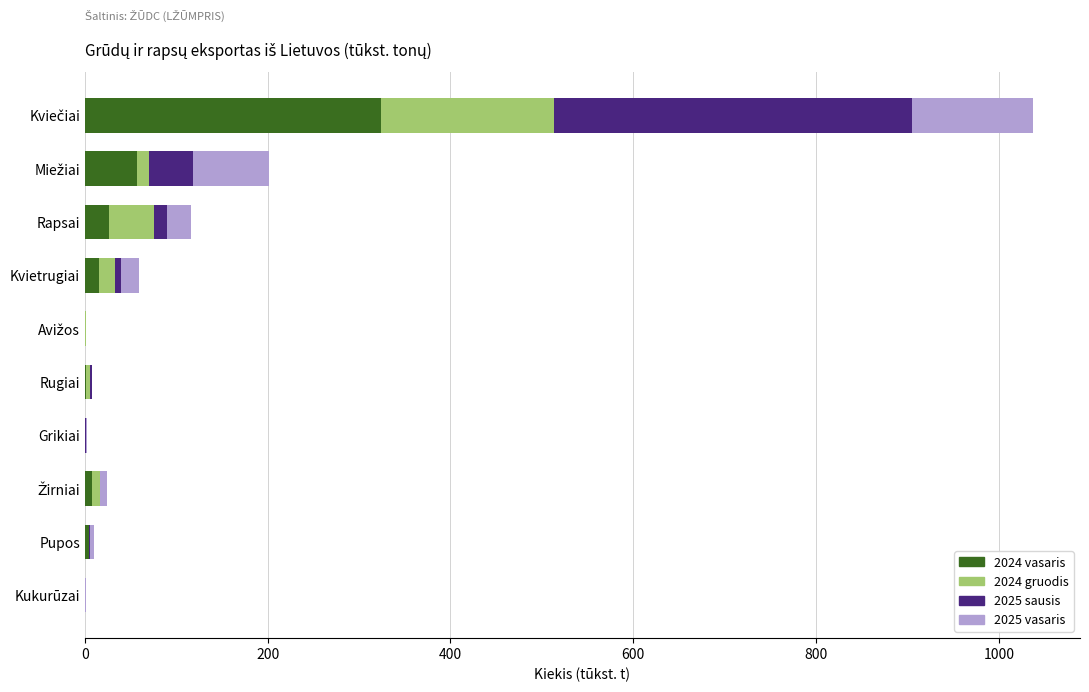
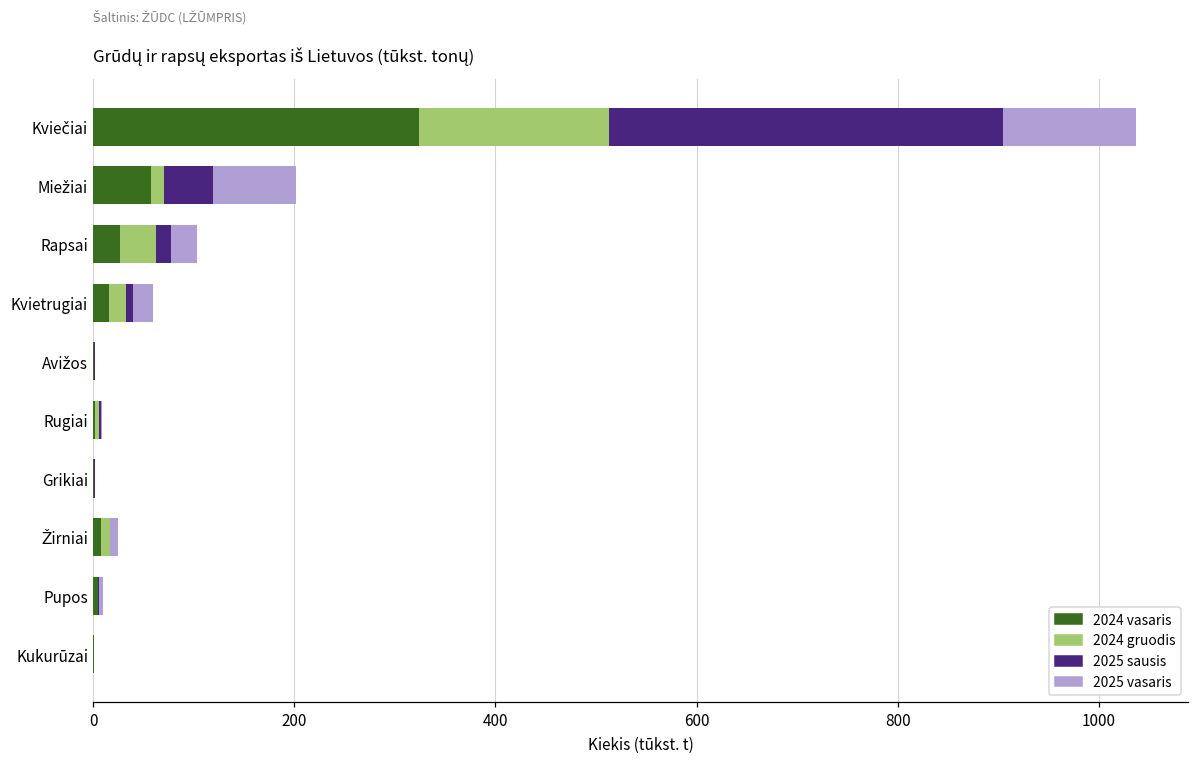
2024 gruodis, Rapsai: 50 -> 40
